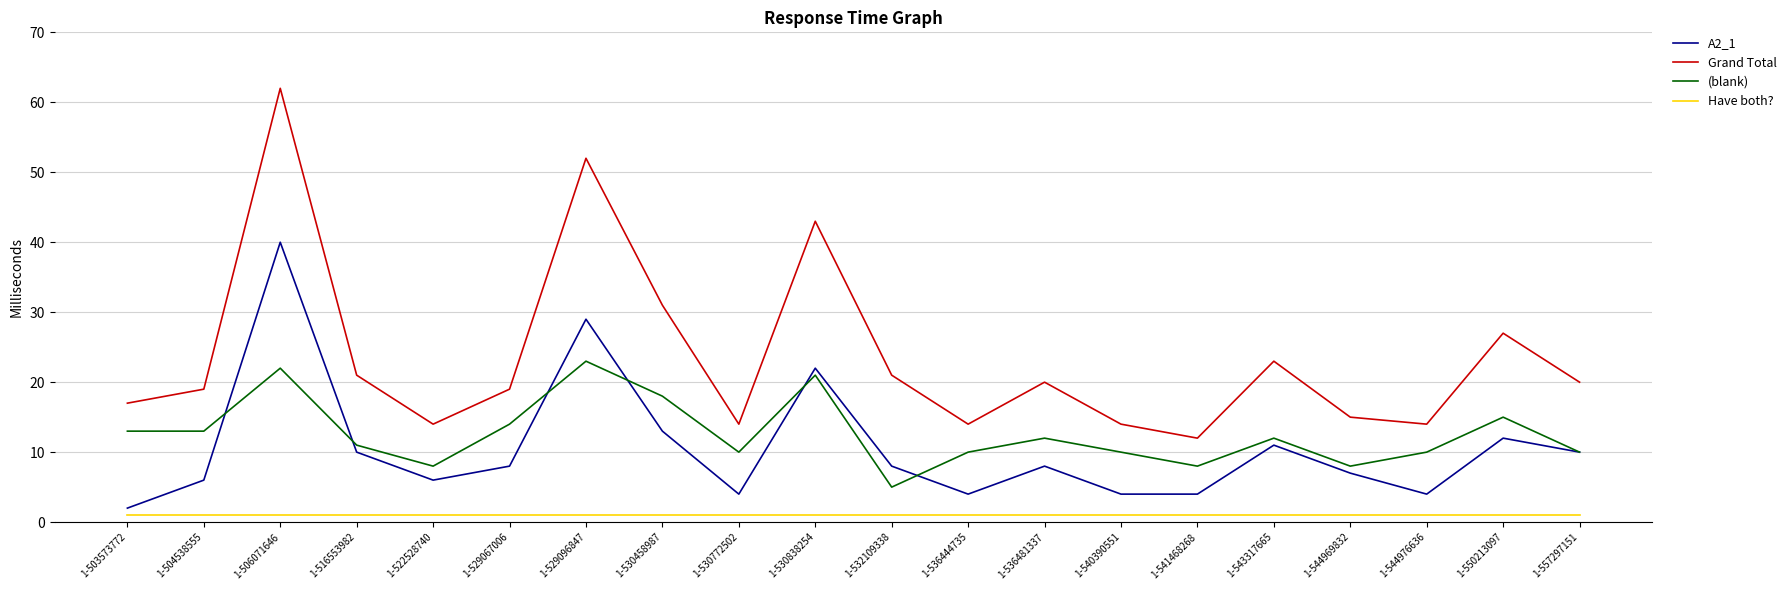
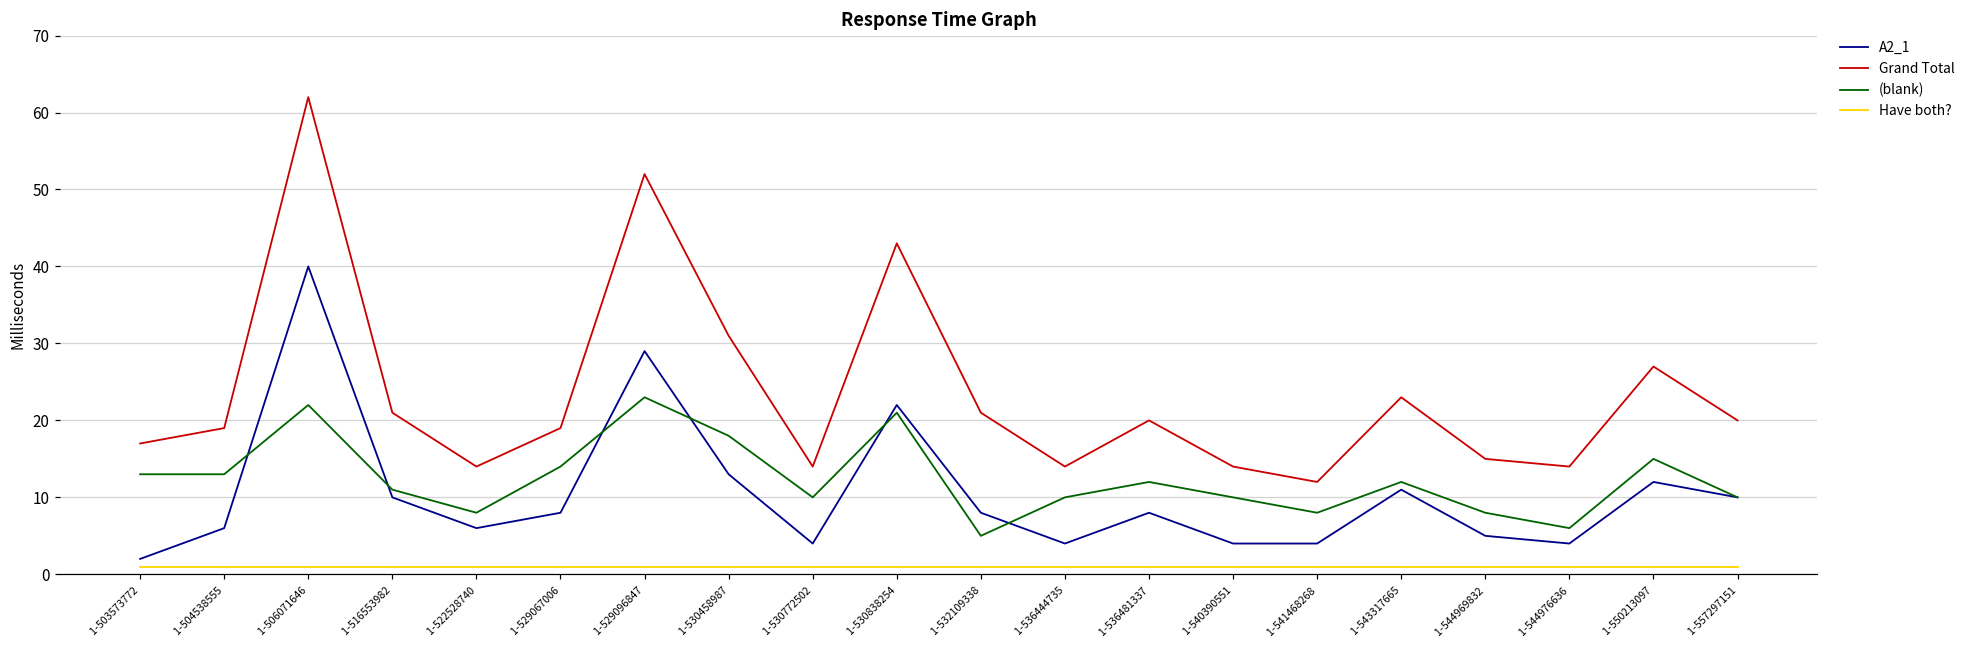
A2_1, 1-544969832: 7 -> 5
(blank), 1-544976636: 10 -> 6
